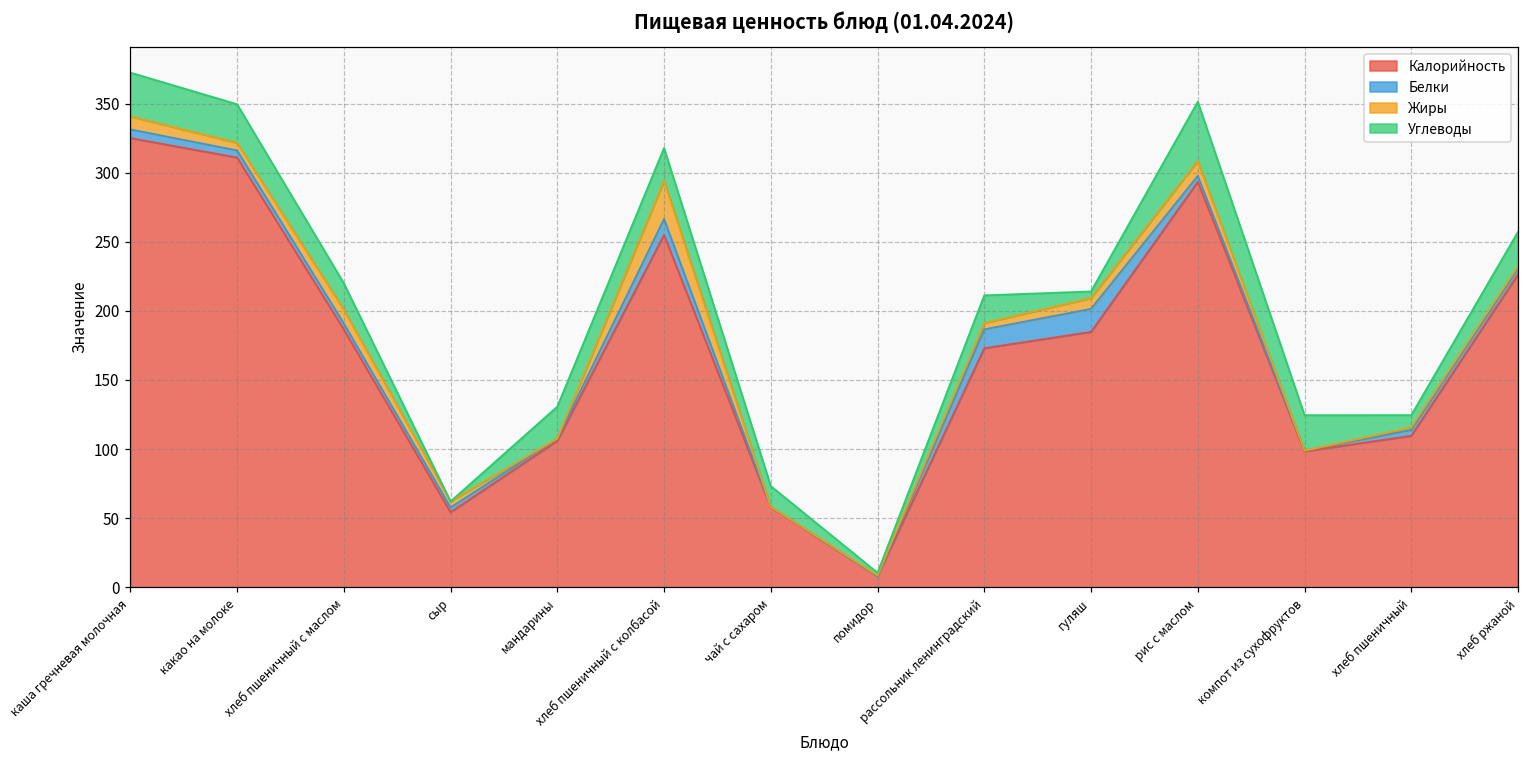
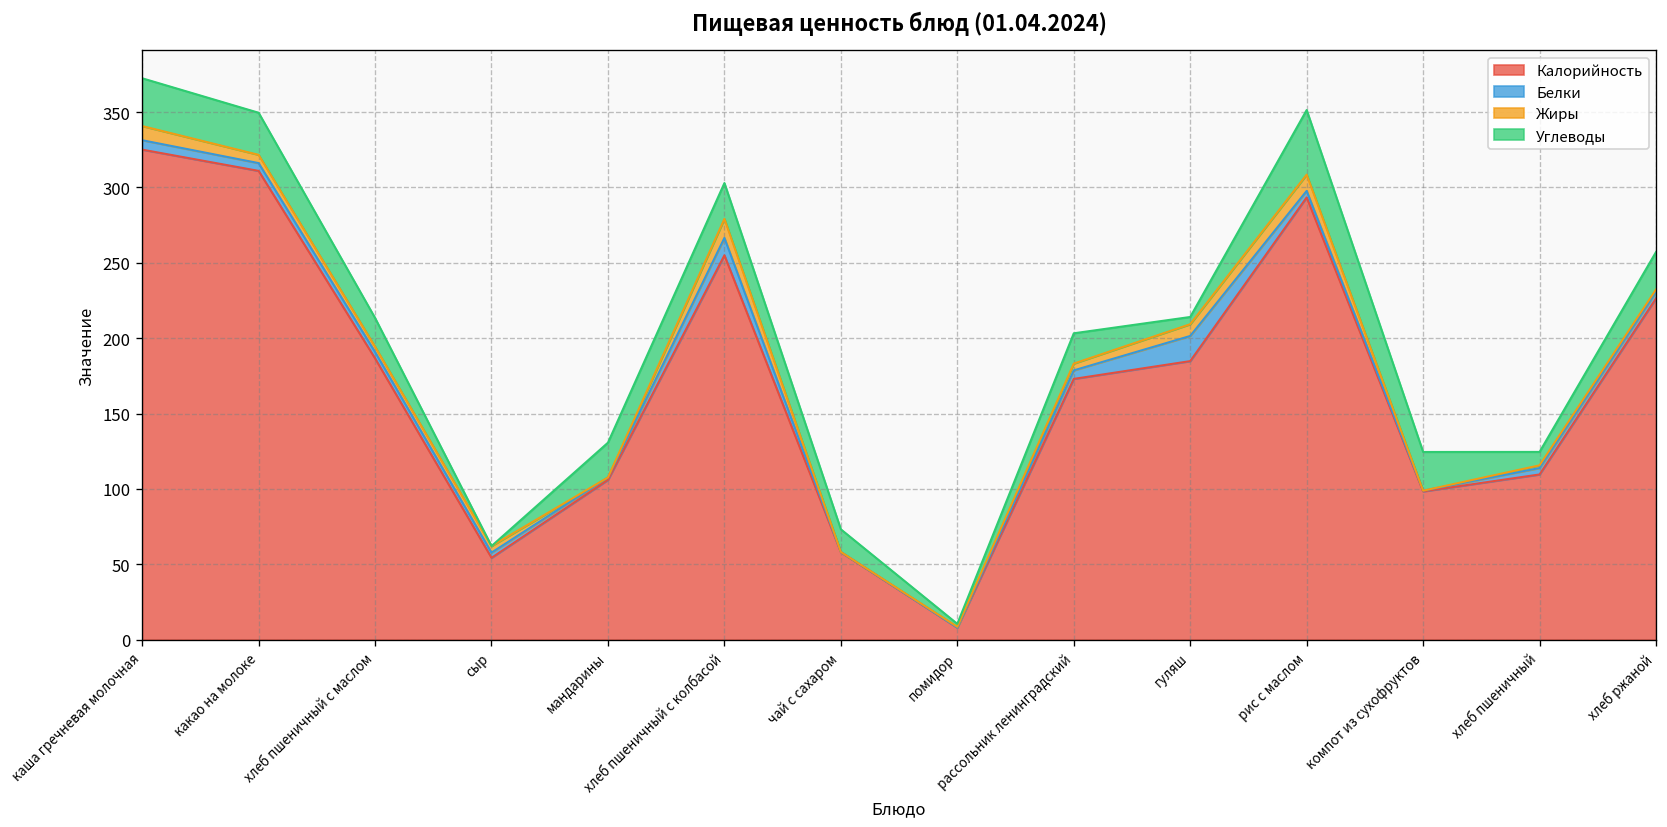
Жиры, хлеб пшеничный с маслом: 10 -> 4
Жиры, хлеб пшеничный с колбасой: 28 -> 13
Белки, рассольник ленинградский: 14 -> 6
